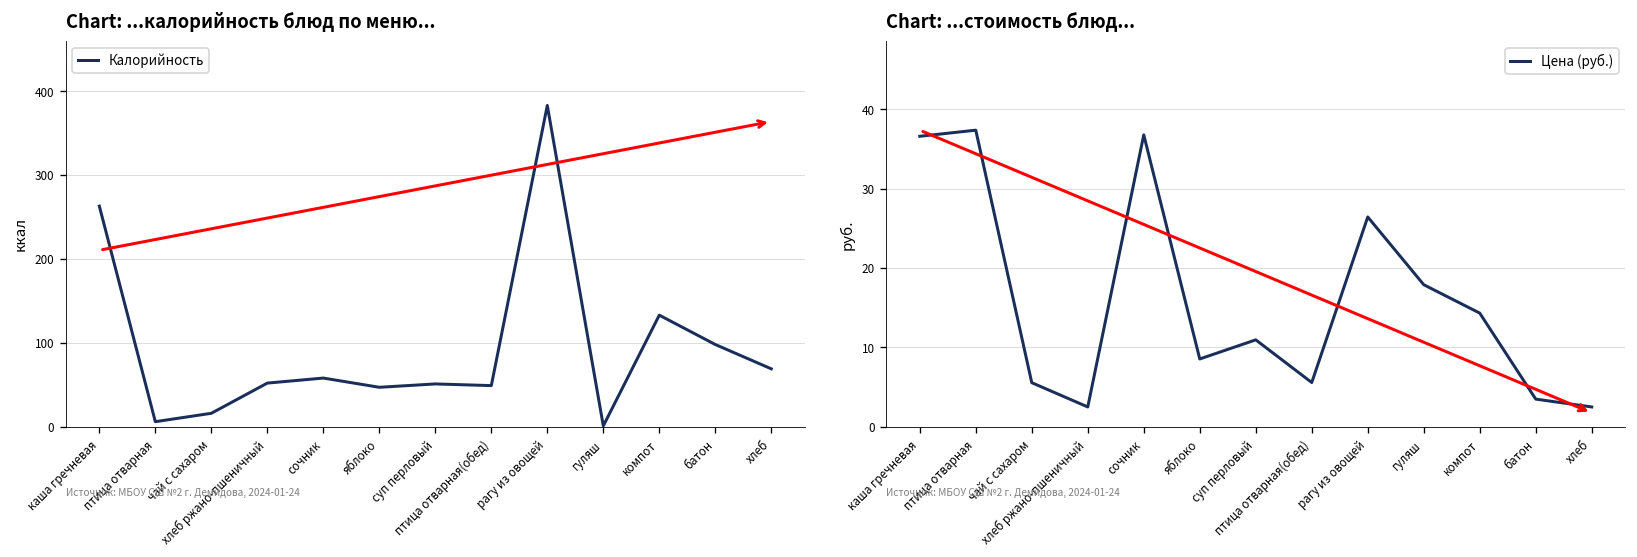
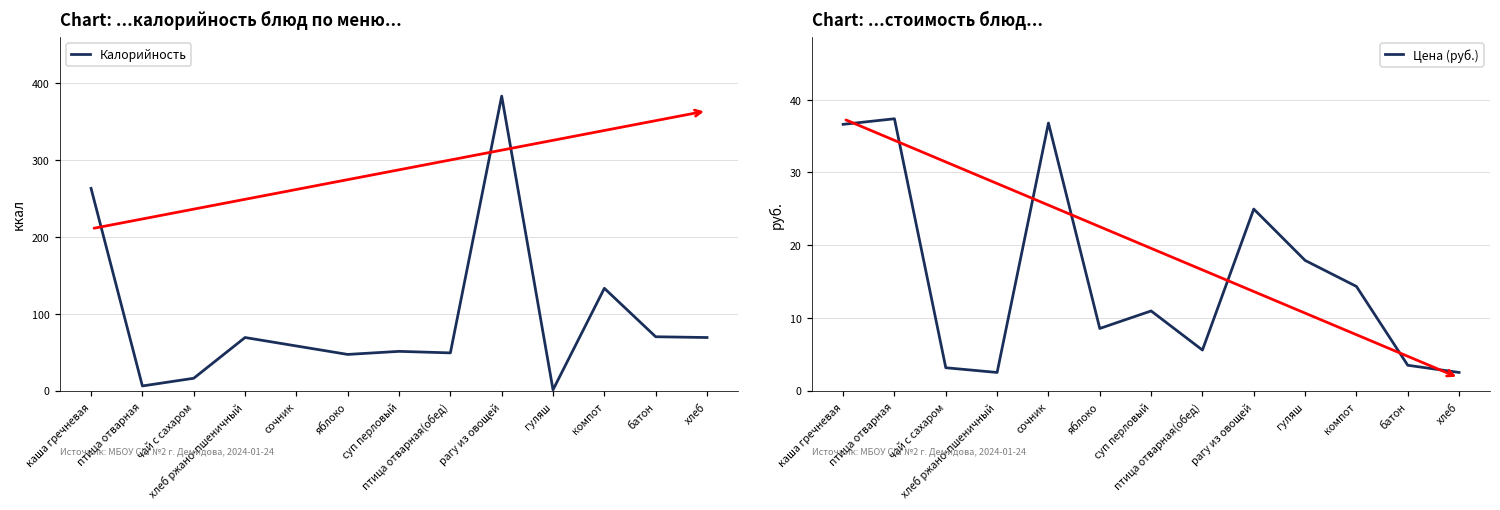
Chart: ...калорийность блюд по меню..., хлеб ржано-пшеничный: 50 -> 70
Chart: ...калорийность блюд по меню..., батон: 100 -> 70
Chart: ...стоимость блюд..., чай с сахаром: 6 -> 3
Chart: ...стоимость блюд..., рагу из овощей: 26 -> 25
